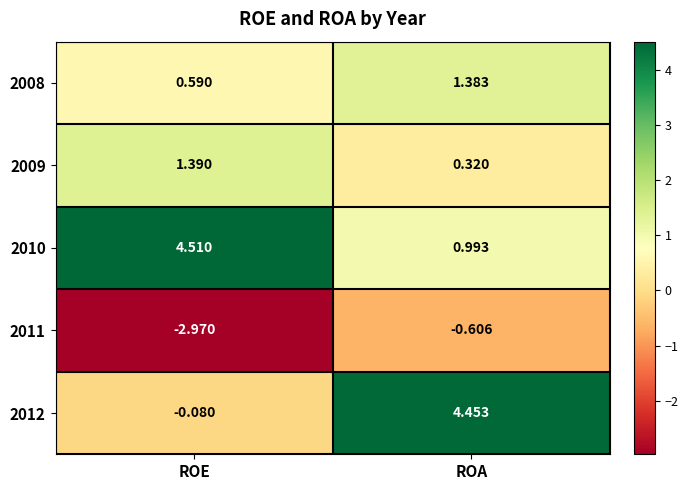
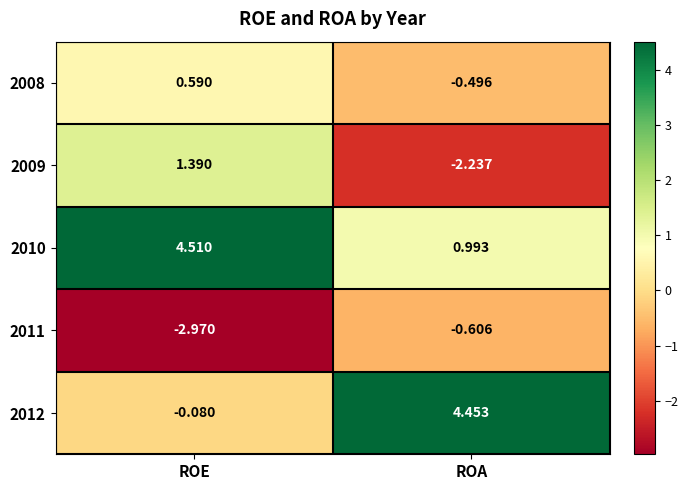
2008, ROA: 1.383 -> -0.496
2009, ROA: 0.320 -> -2.237
